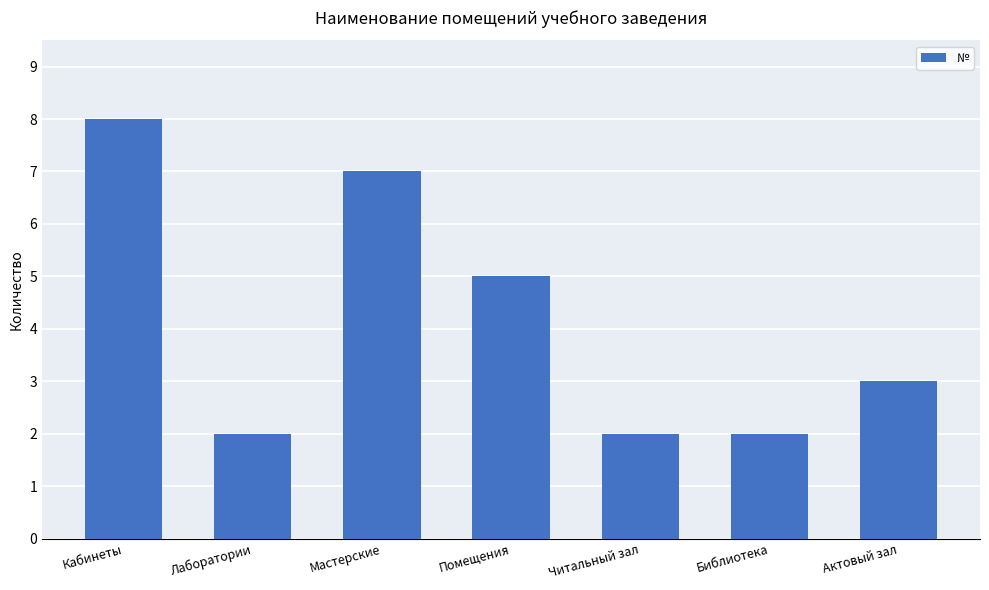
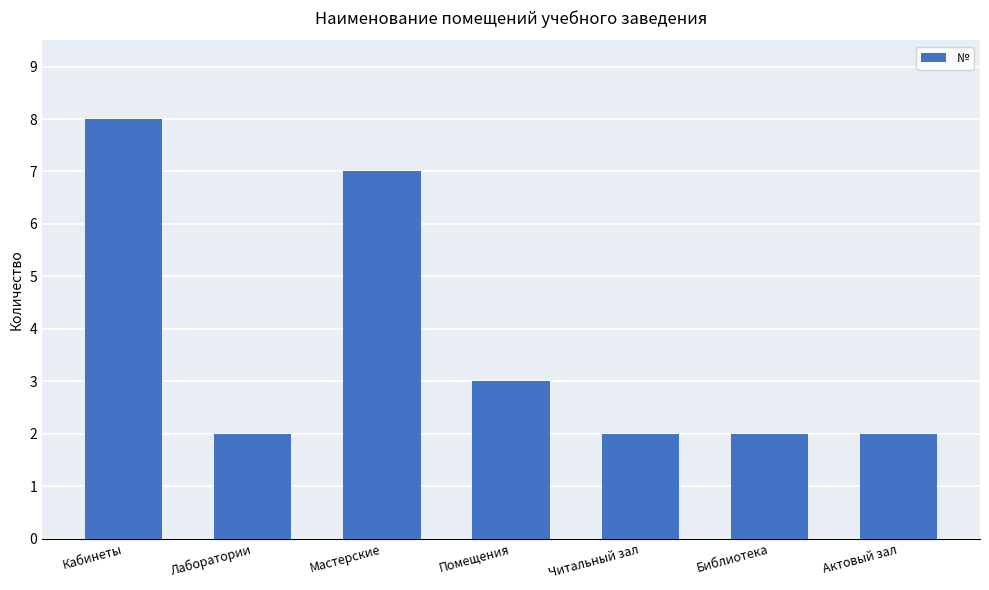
Помещения: 5 -> 3
Актовый зал: 3 -> 2
